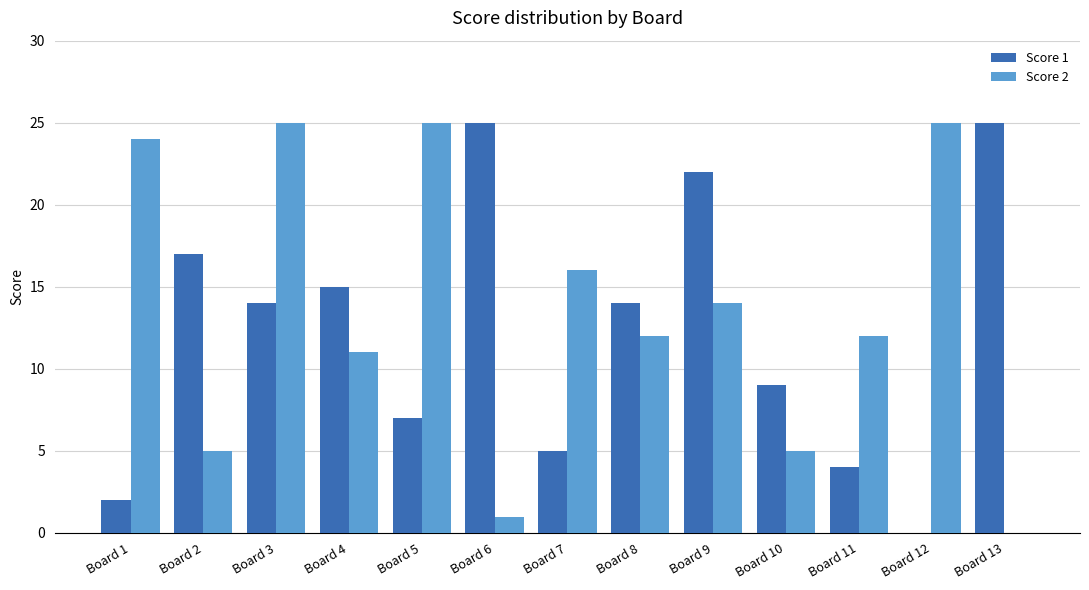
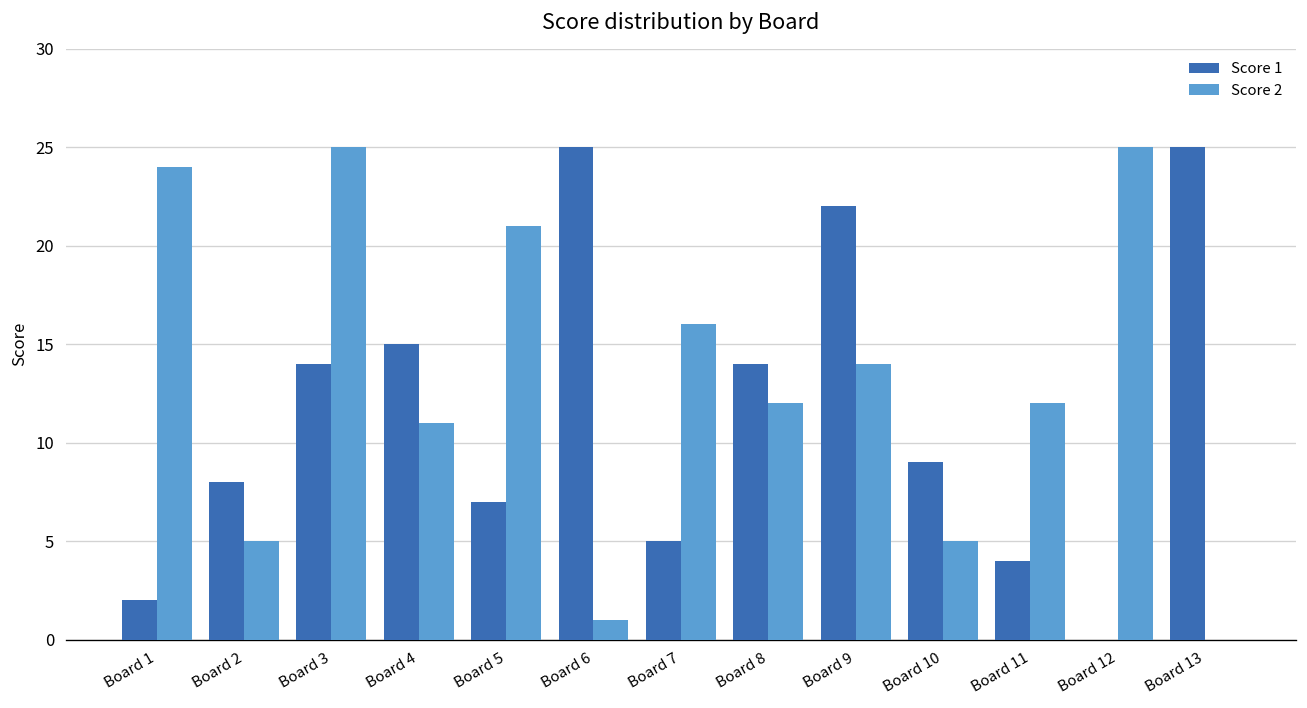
Score 1, Board 2: 17 -> 8
Score 2, Board 5: 25 -> 21
